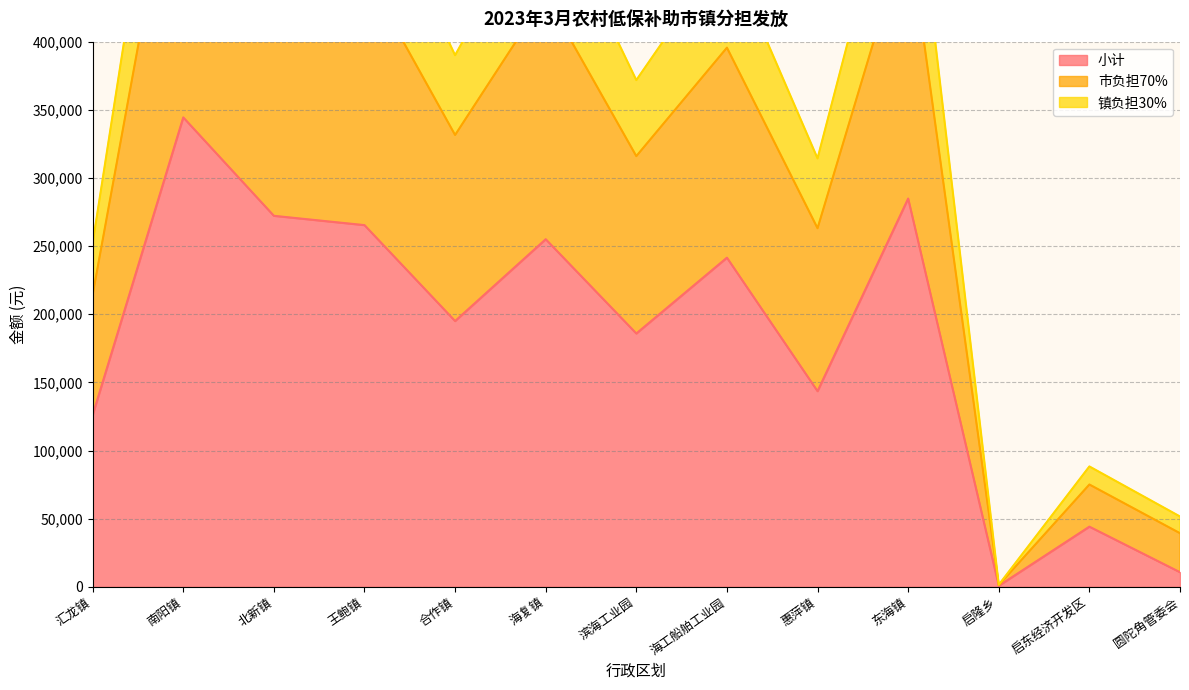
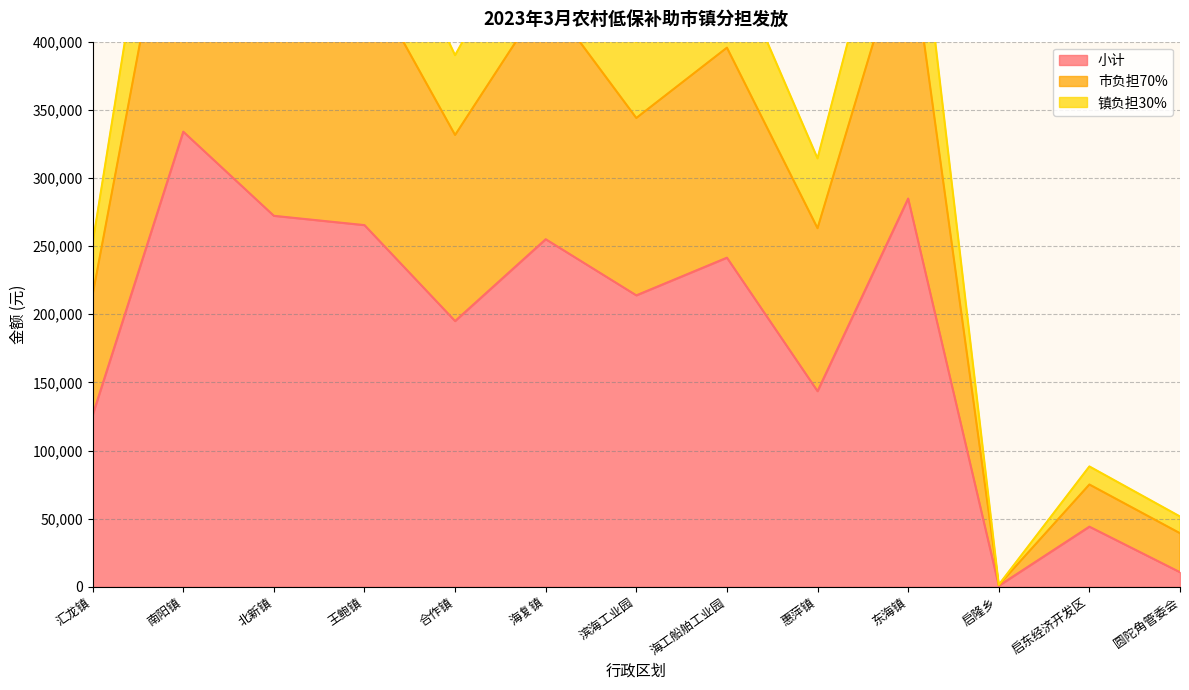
小计, 南阳镇: 344,000 -> 334,000
小计, 滨海工业园: 186,000 -> 214,000
